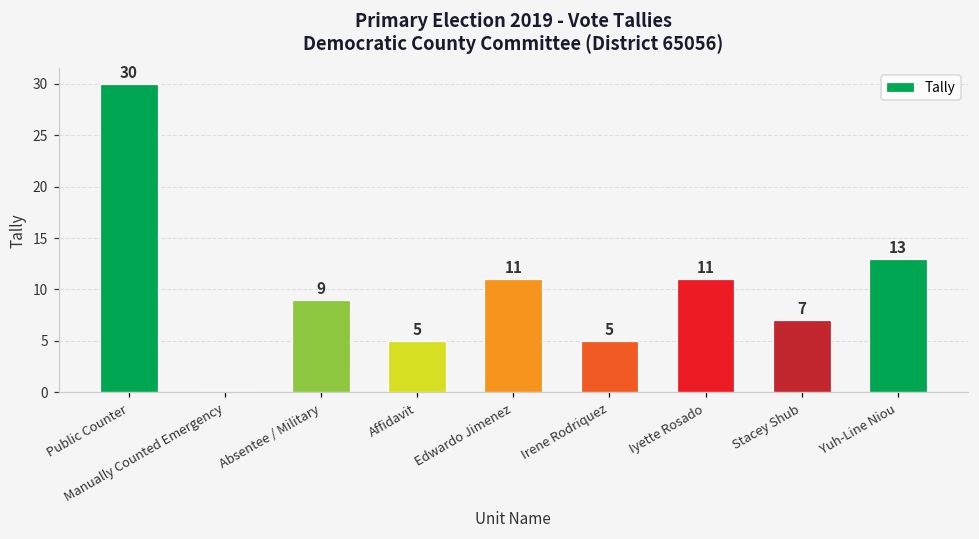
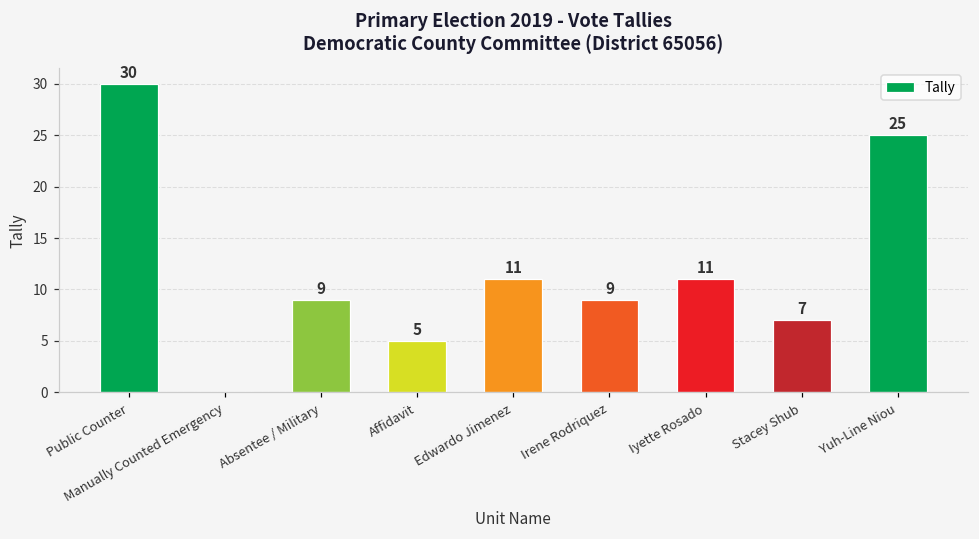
Irene Rodriquez: 5 -> 9
Yuh-Line Niou: 13 -> 25
